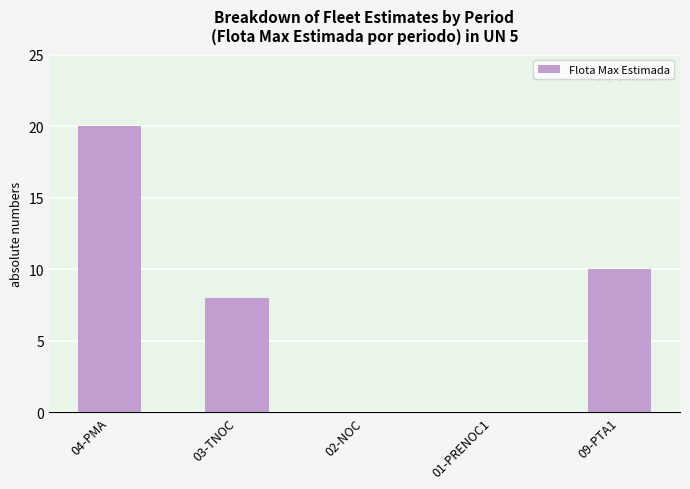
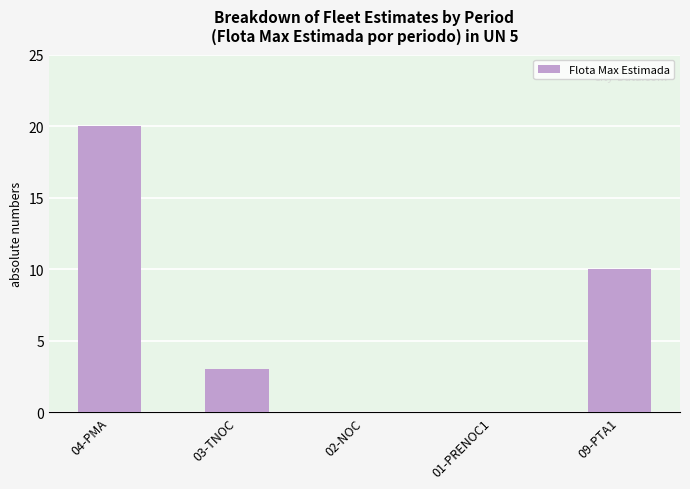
03-TNOC: 8 -> 3
